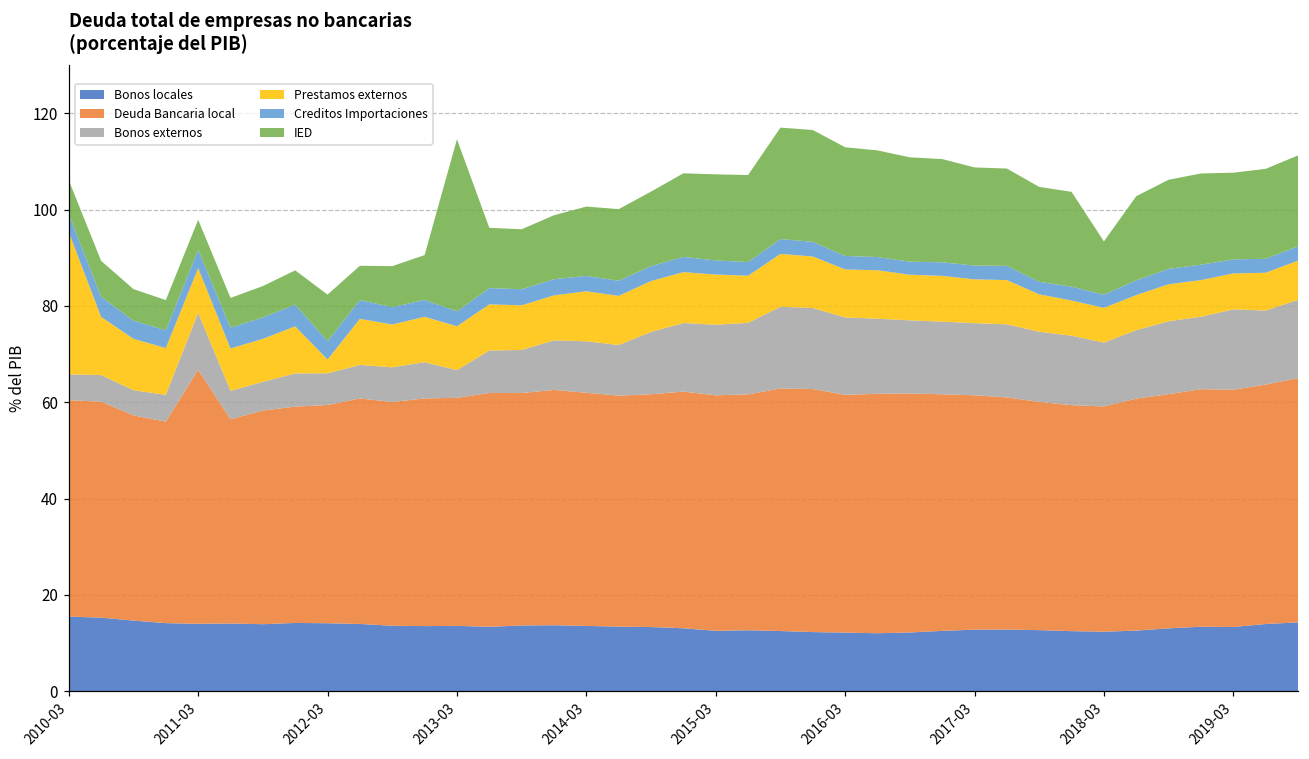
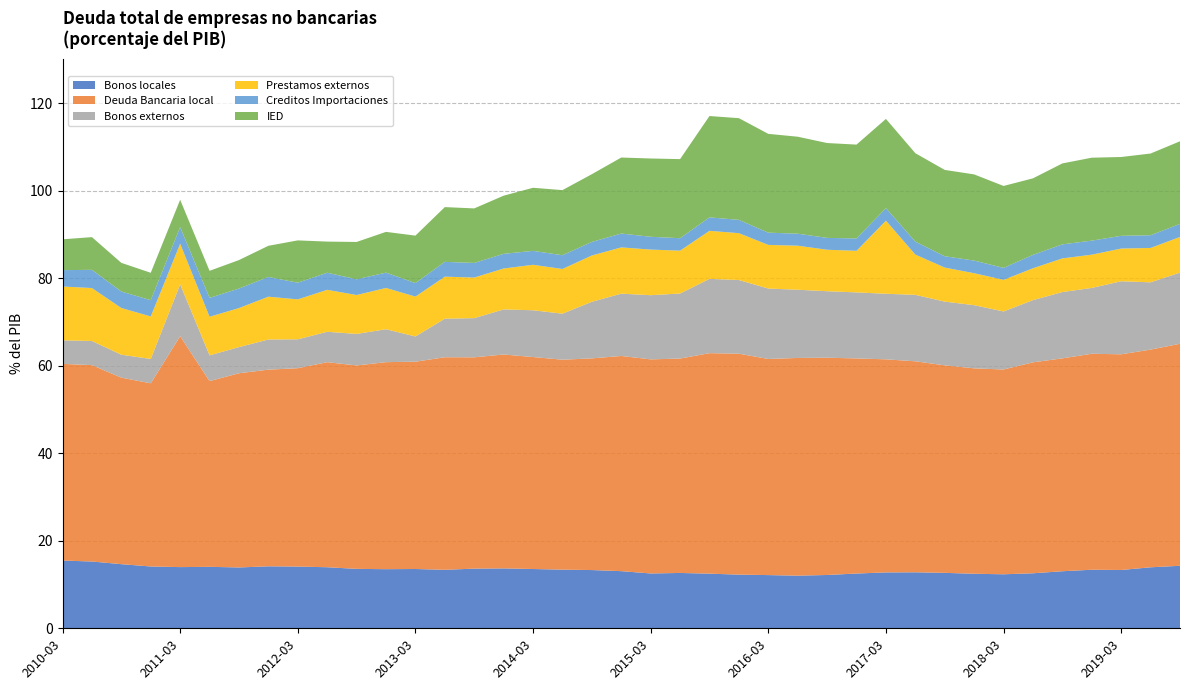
Prestamos externos, 2010-03: 30 -> 12
Prestamos externos, 2012-03: 3 -> 9
IED, 2013-03: 36 -> 11
Prestamos externos, 2017-03: 9 -> 17
IED, 2018-03: 11 -> 19
